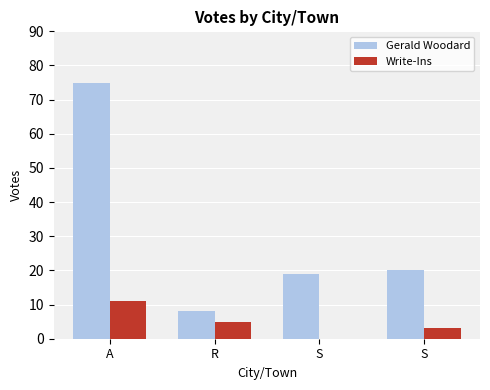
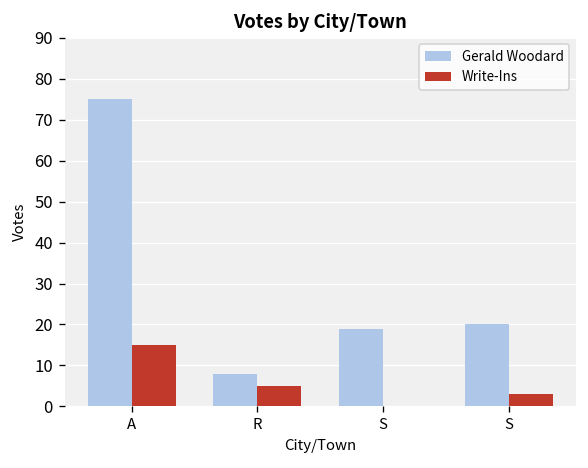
Write-Ins, A: 11 -> 15
